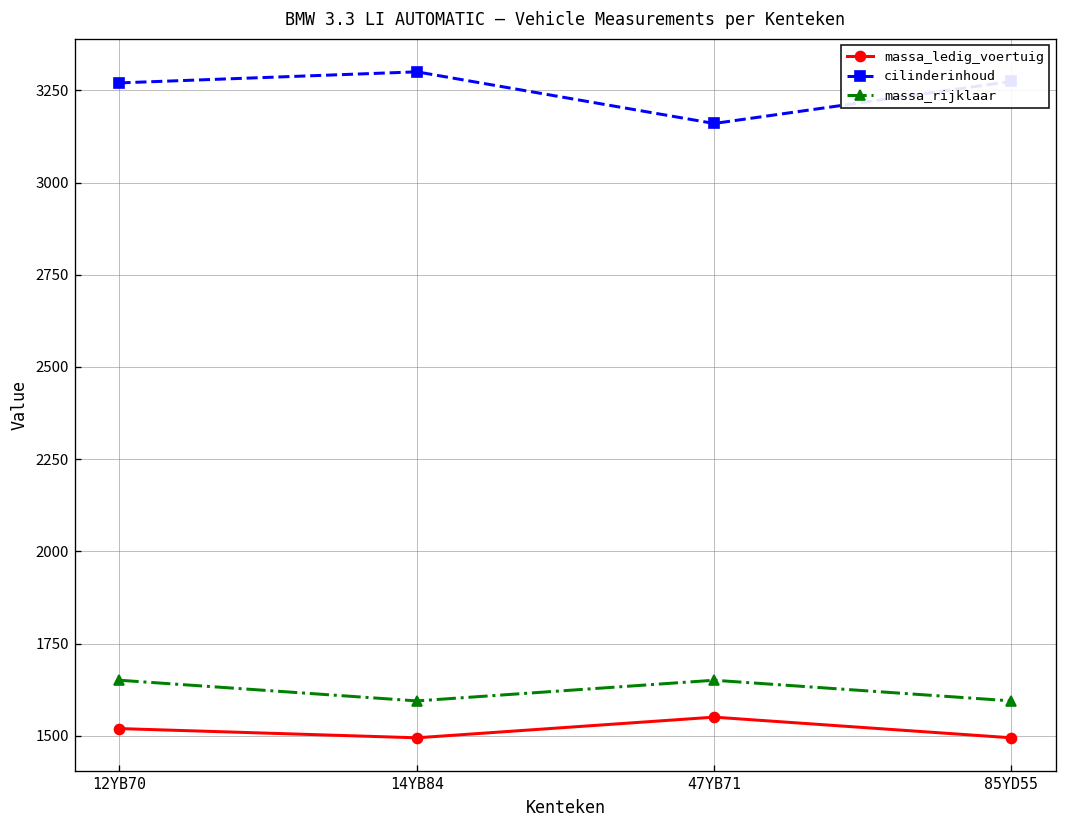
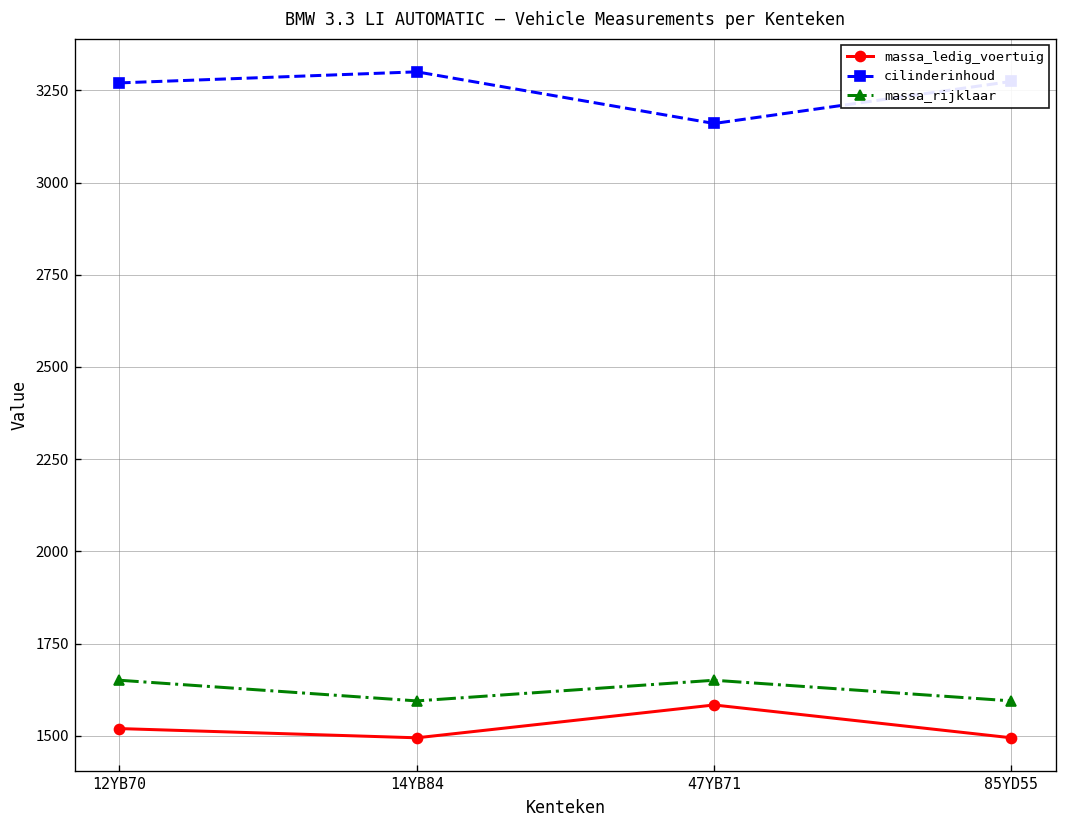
massa_ledig_voertuig, 47YB71: 1550 -> 1580
